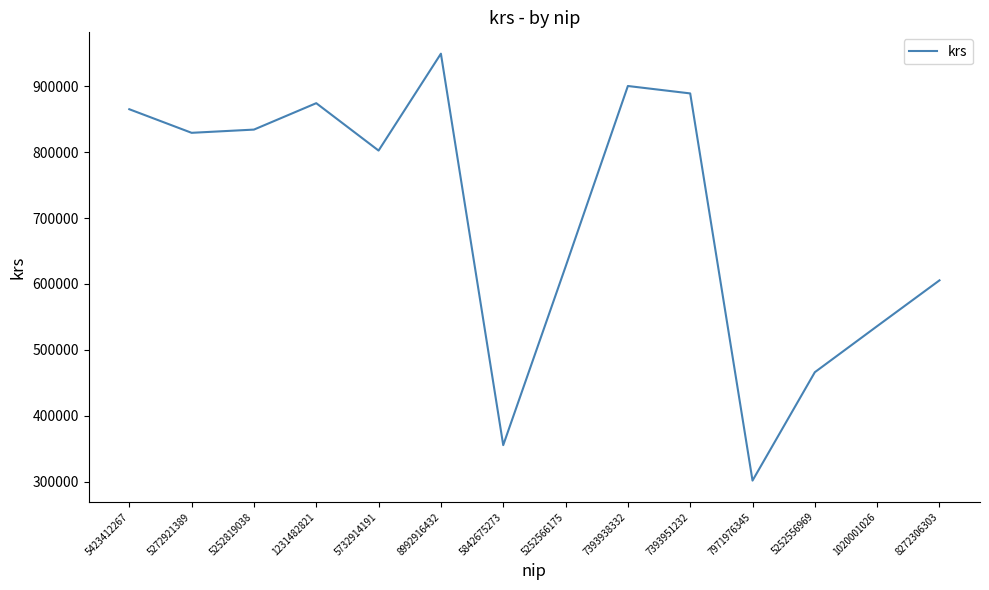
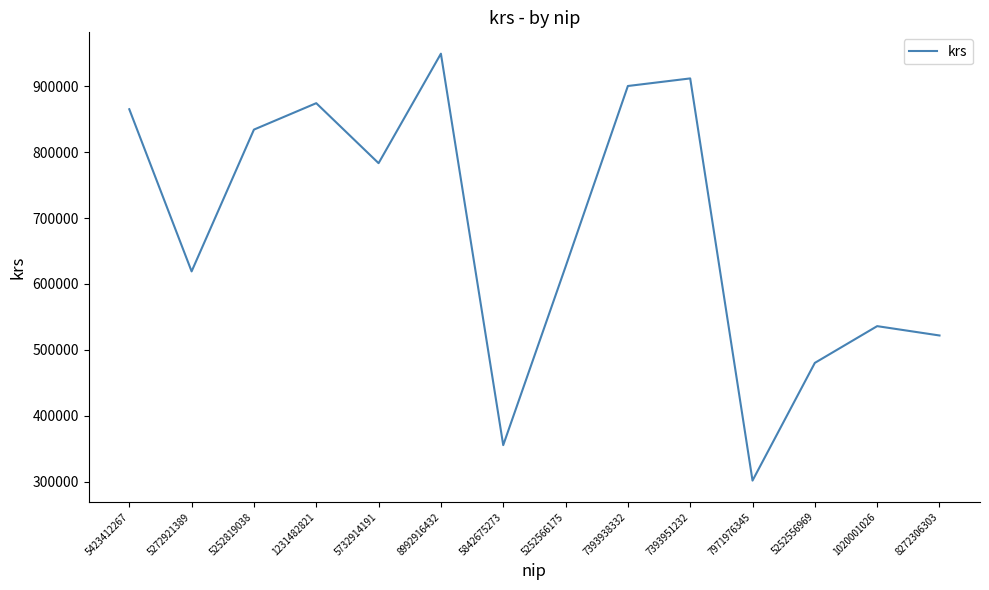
5272921389: 830000 -> 620000
5732914191: 800000 -> 780000
7393951232: 890000 -> 910000
5252556969: 470000 -> 480000
8272306303: 610000 -> 520000
